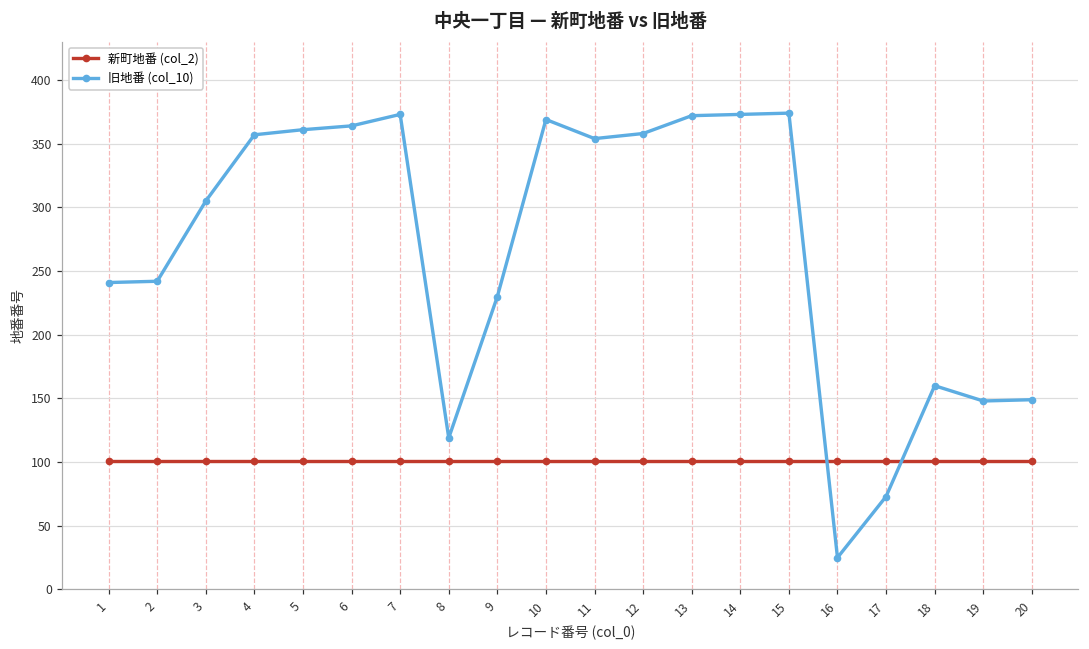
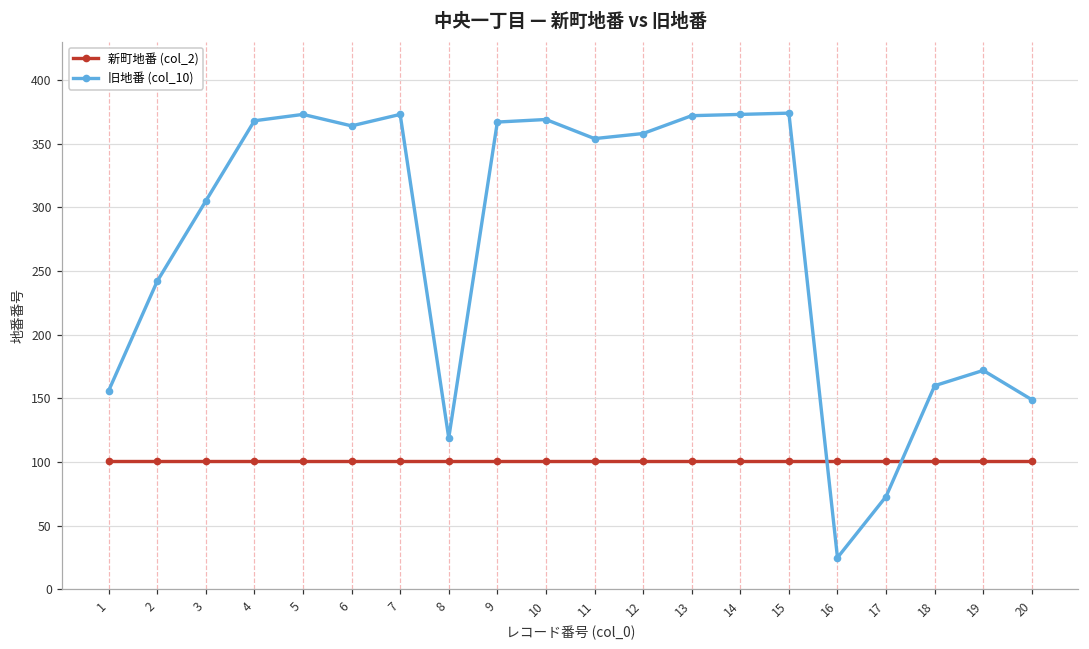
旧地番 (col_10), 1: 241 -> 156
旧地番 (col_10), 4: 357 -> 368
旧地番 (col_10), 5: 361 -> 373
旧地番 (col_10), 9: 230 -> 367
旧地番 (col_10), 19: 148 -> 172
